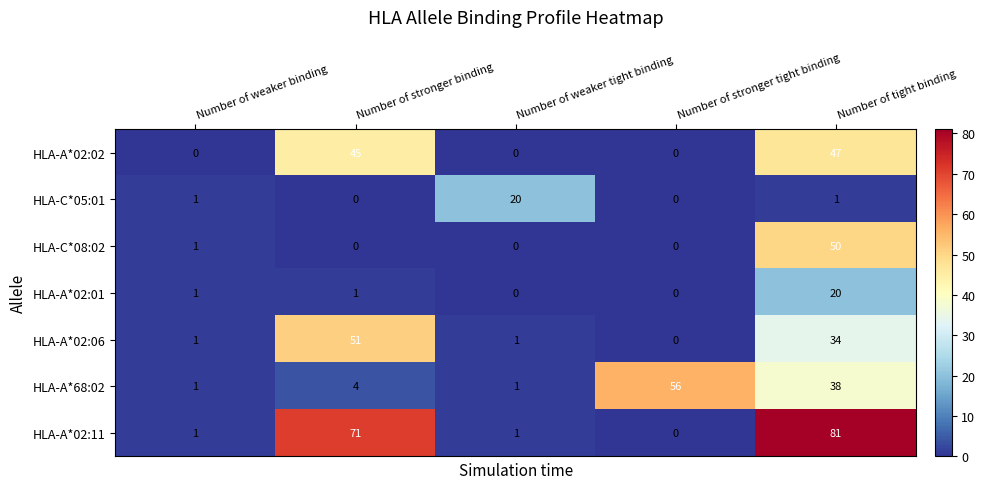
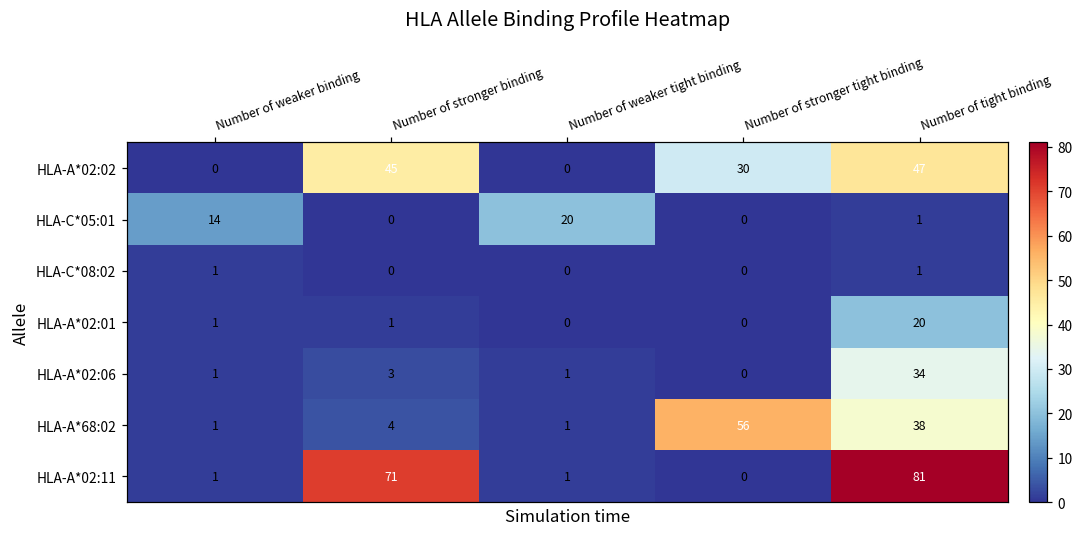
HLA-A*02:02, Number of stronger tight binding: 0 -> 30
HLA-C*05:01, Number of weaker binding: 1 -> 14
HLA-C*08:02, Number of tight binding: 50 -> 1
HLA-A*02:06, Number of stronger binding: 51 -> 3
